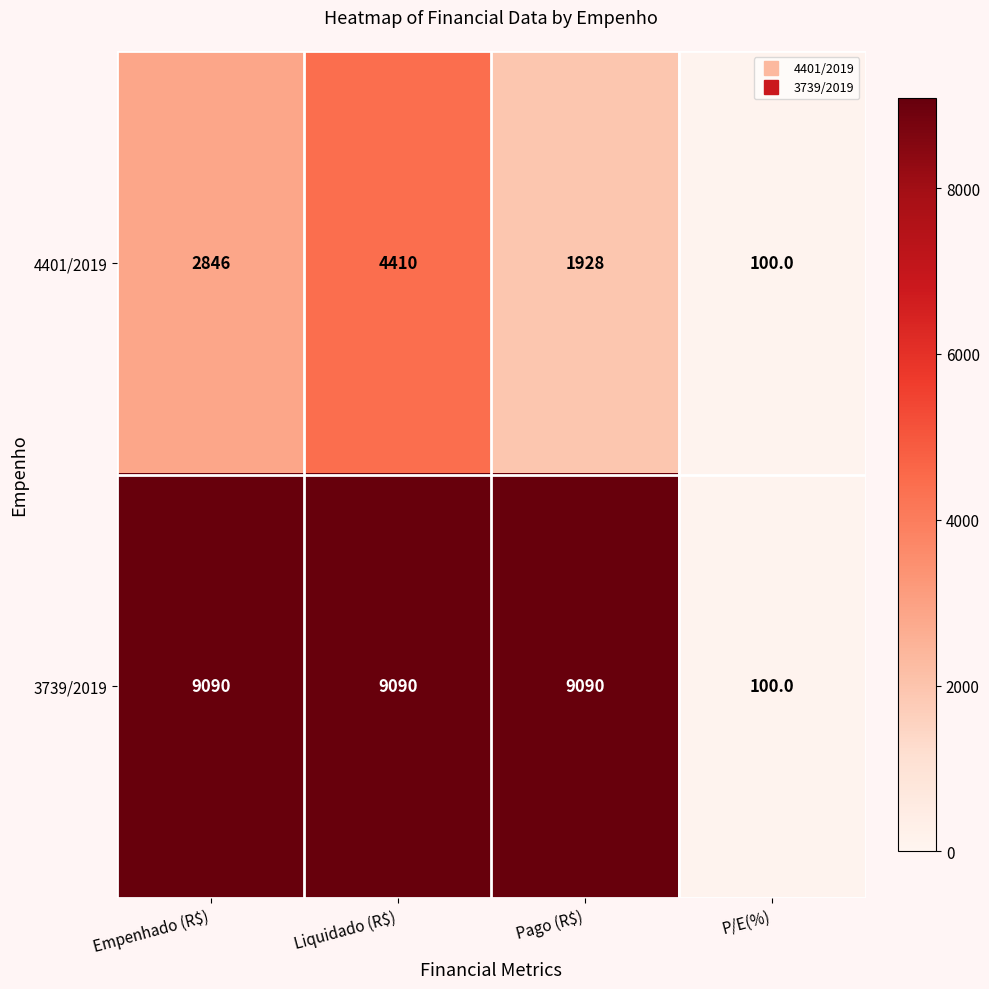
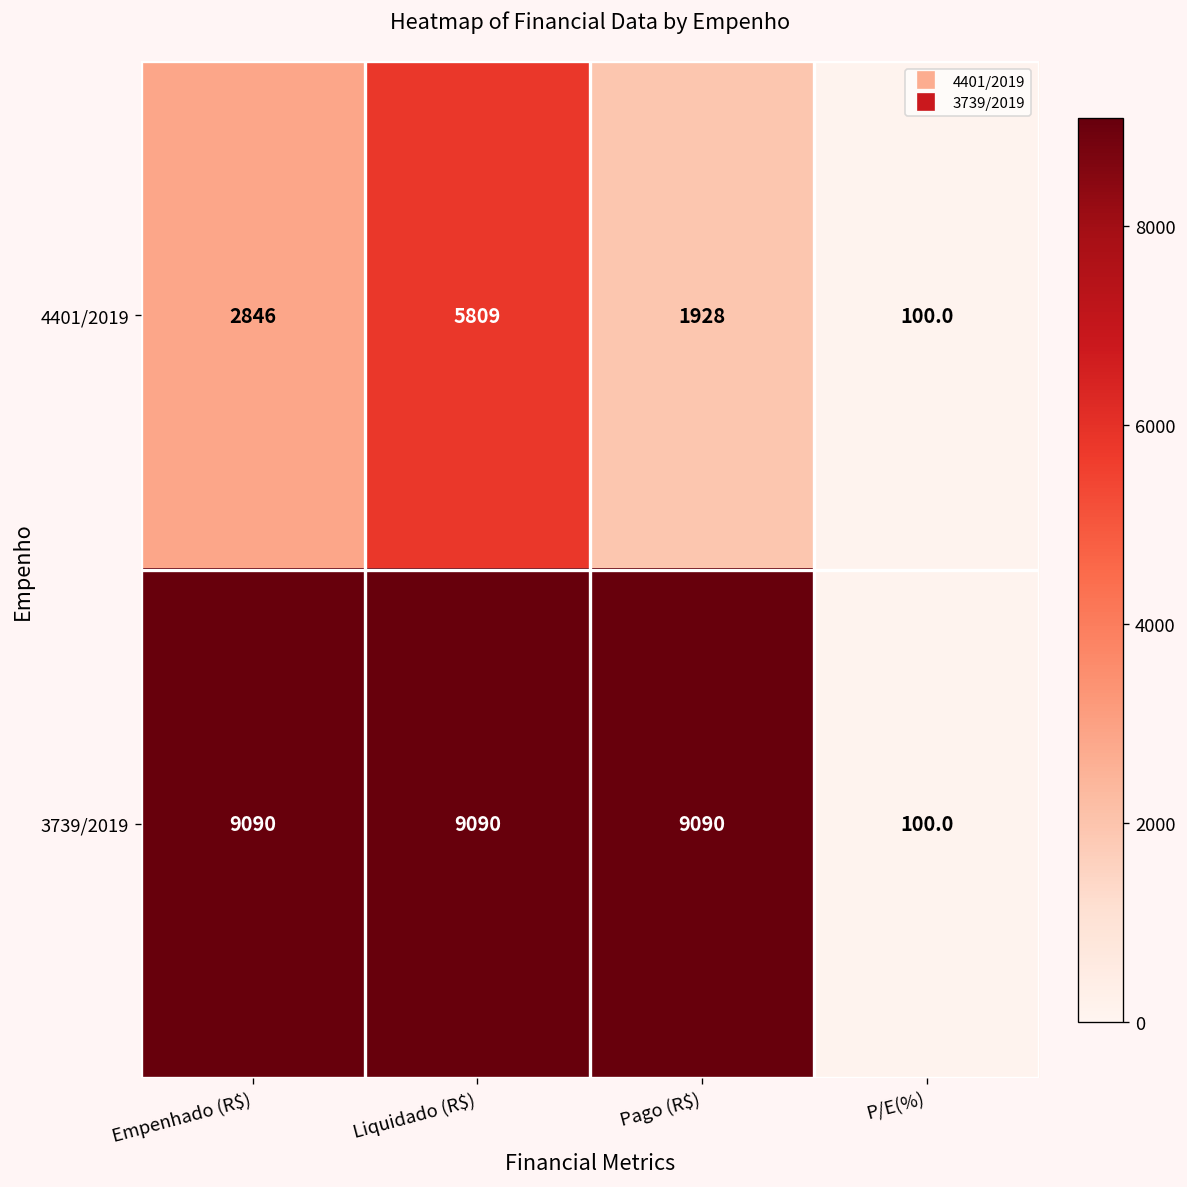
4401/2019, Liquidado (R$): 4410 -> 5809
